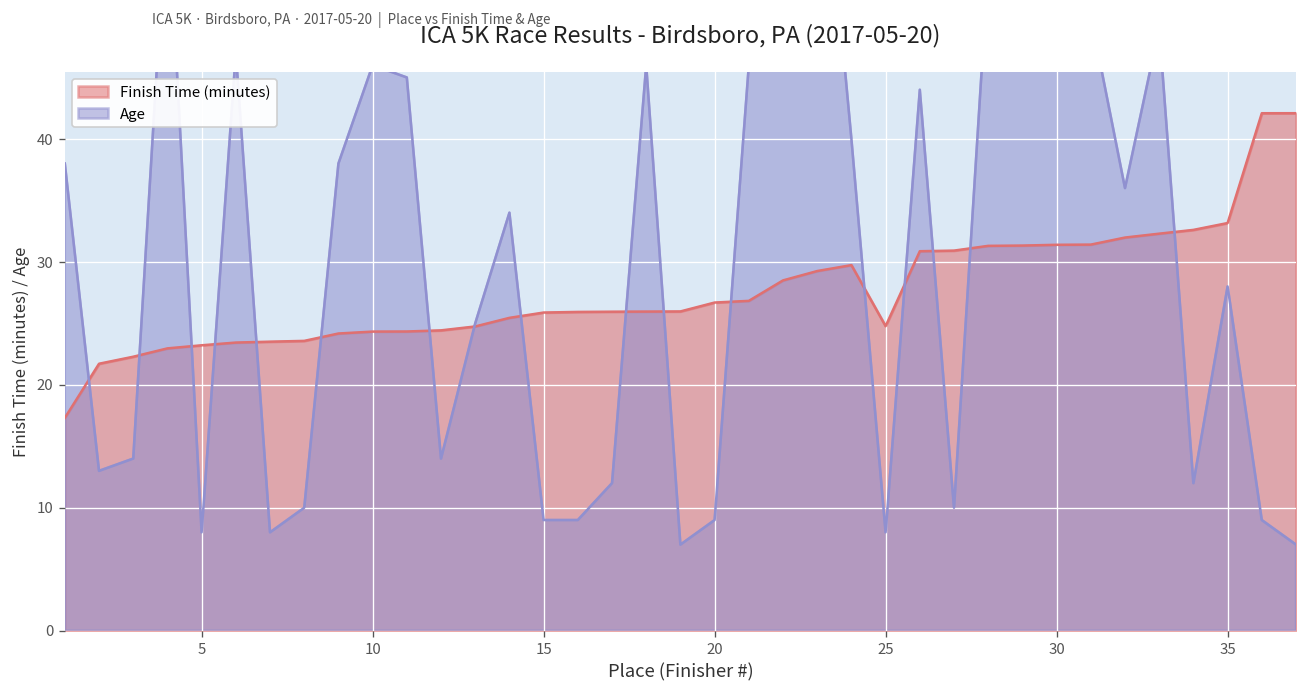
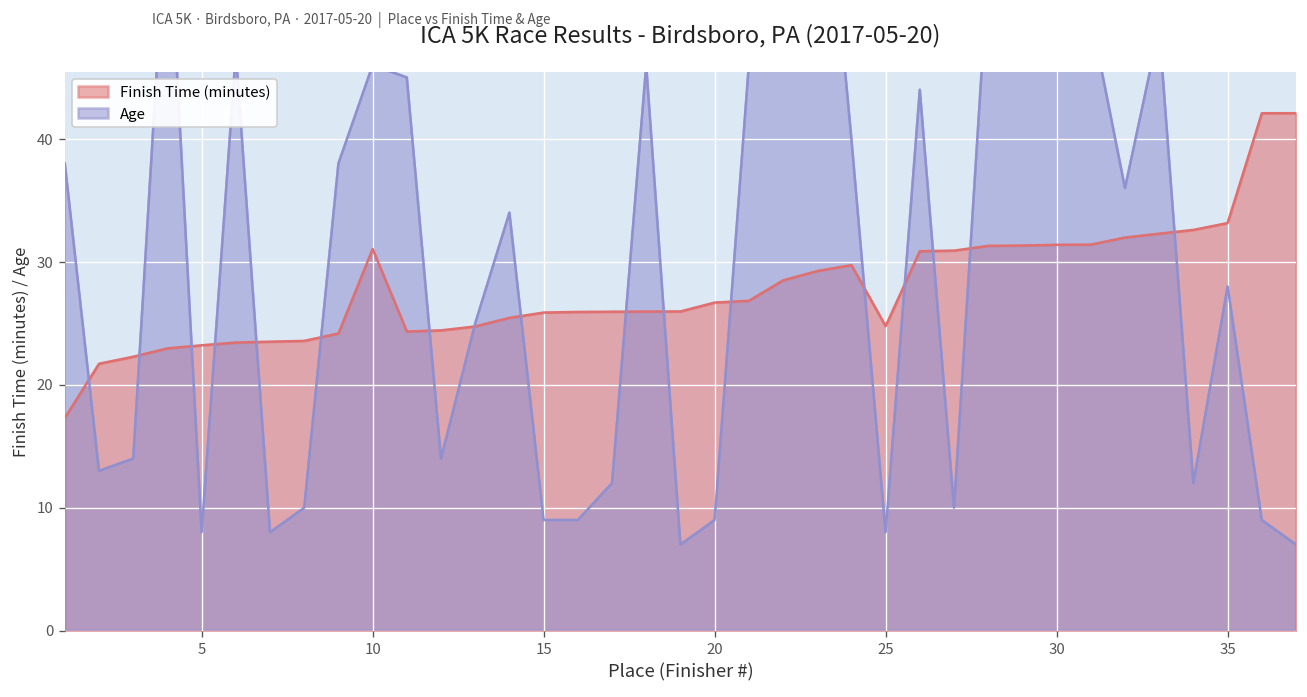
Finish Time (minutes), 10: 24.3 -> 31.0
